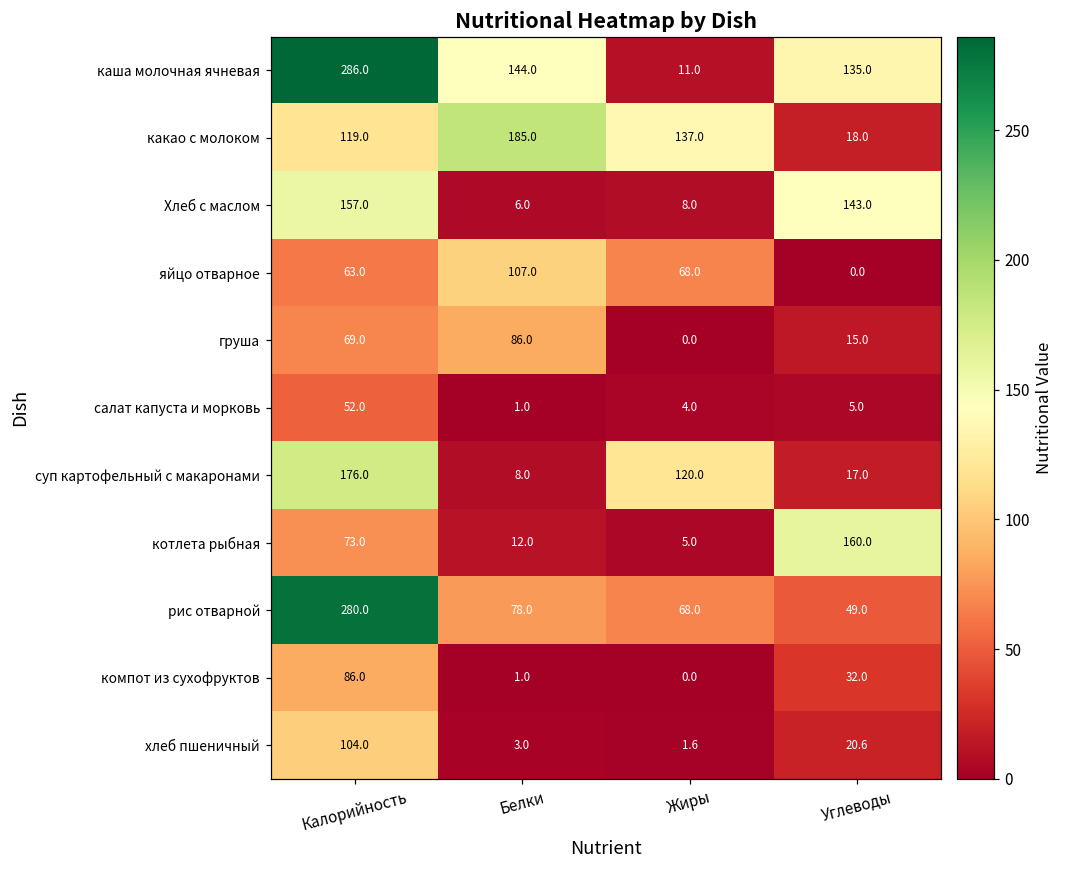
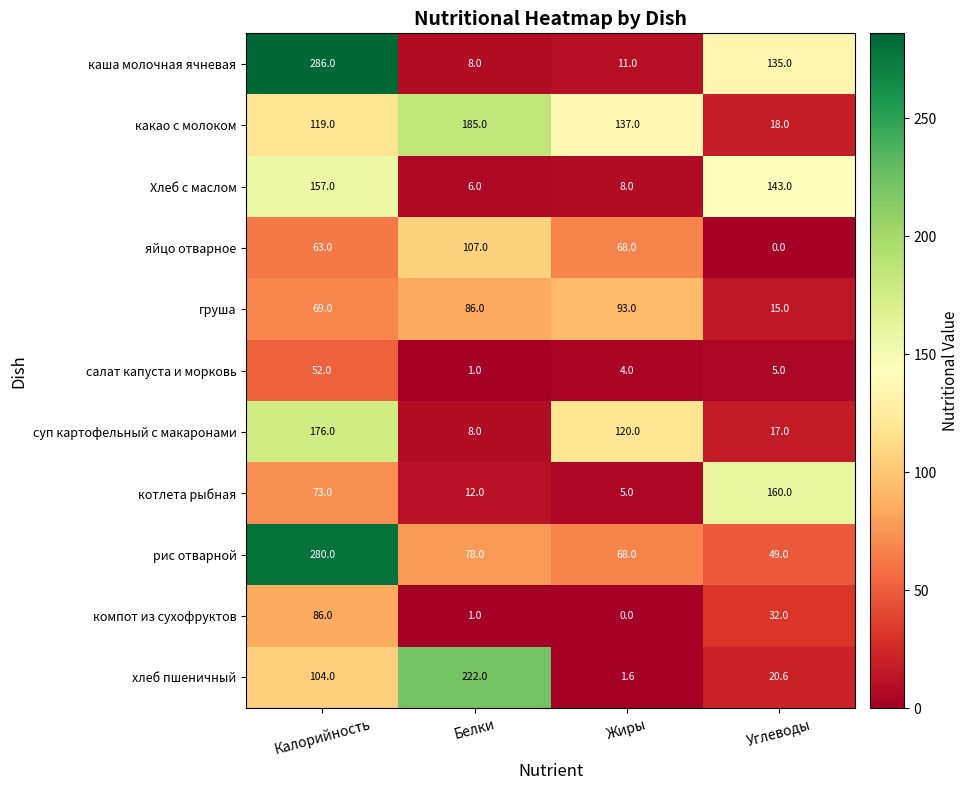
каша молочная ячневая, Белки: 144.0 -> 8.0
груша, Жиры: 0.0 -> 93.0
хлеб пшеничный, Белки: 3.0 -> 222.0
